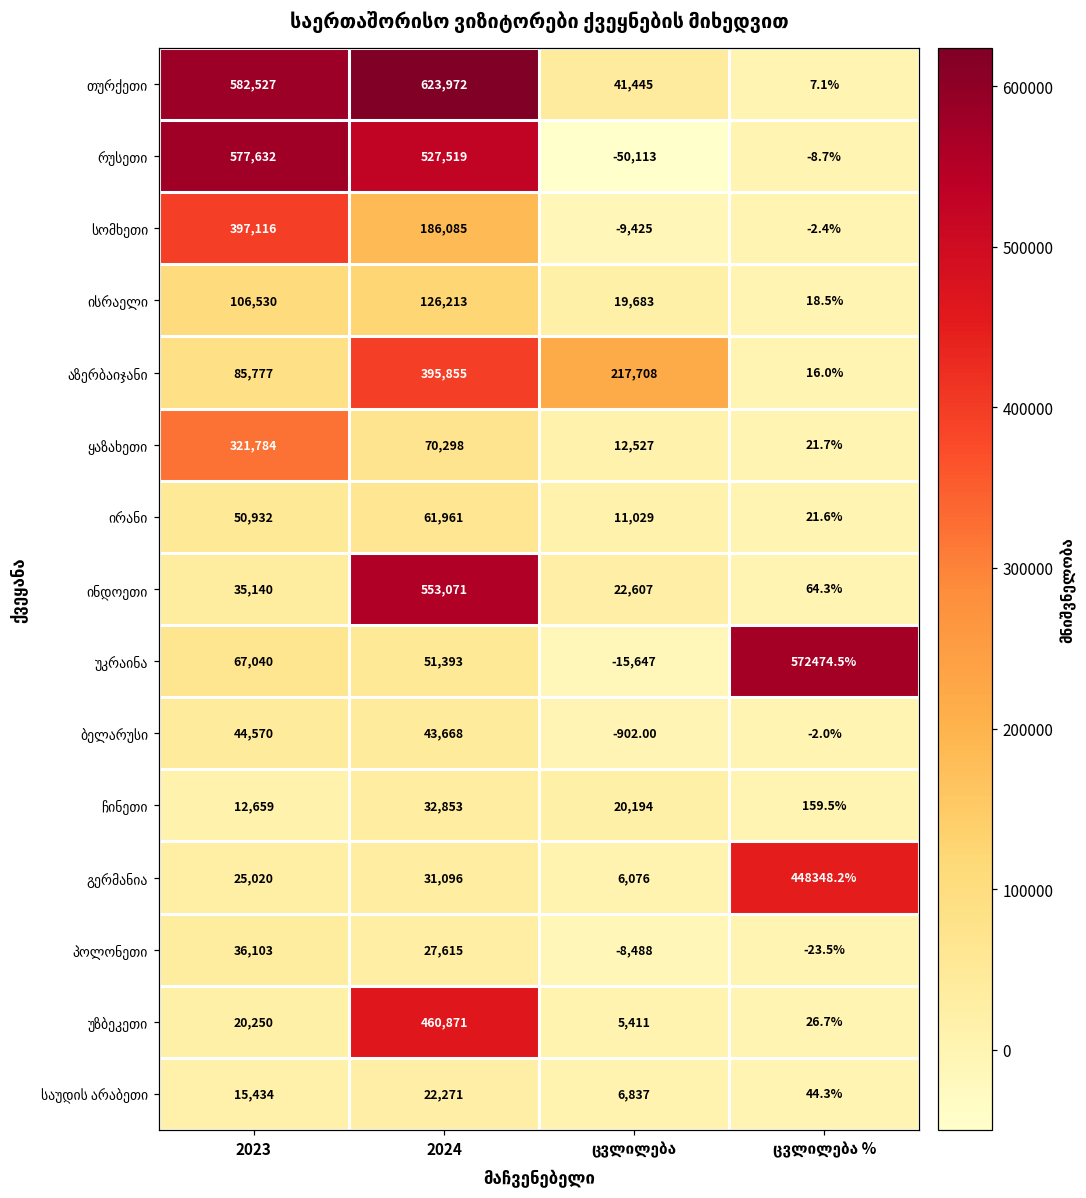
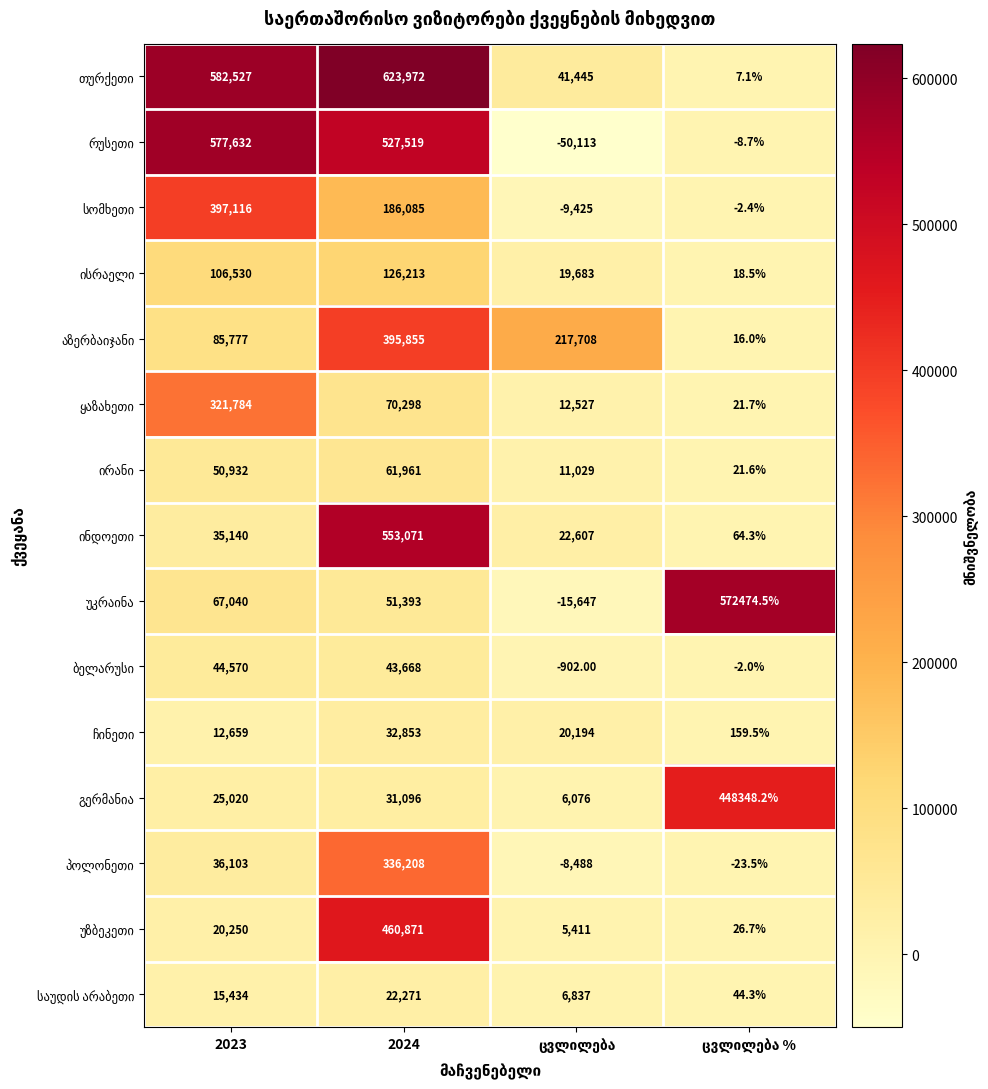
პოლონეთი, 2024: 27,615 -> 336,208
